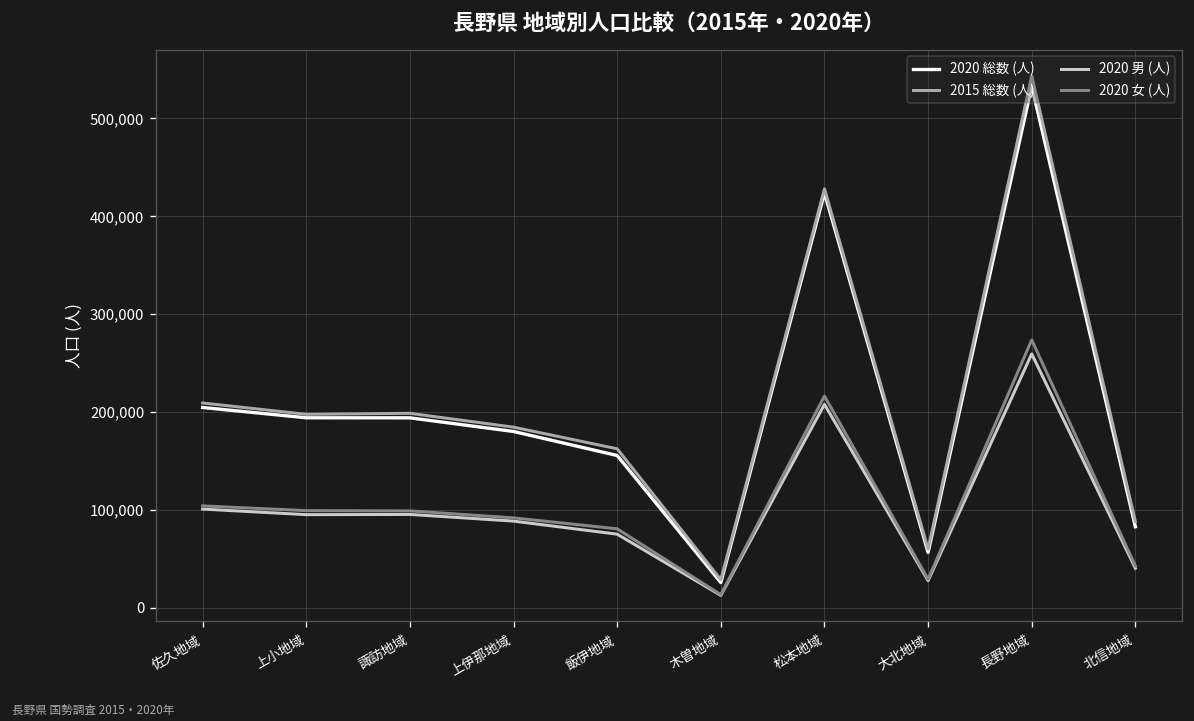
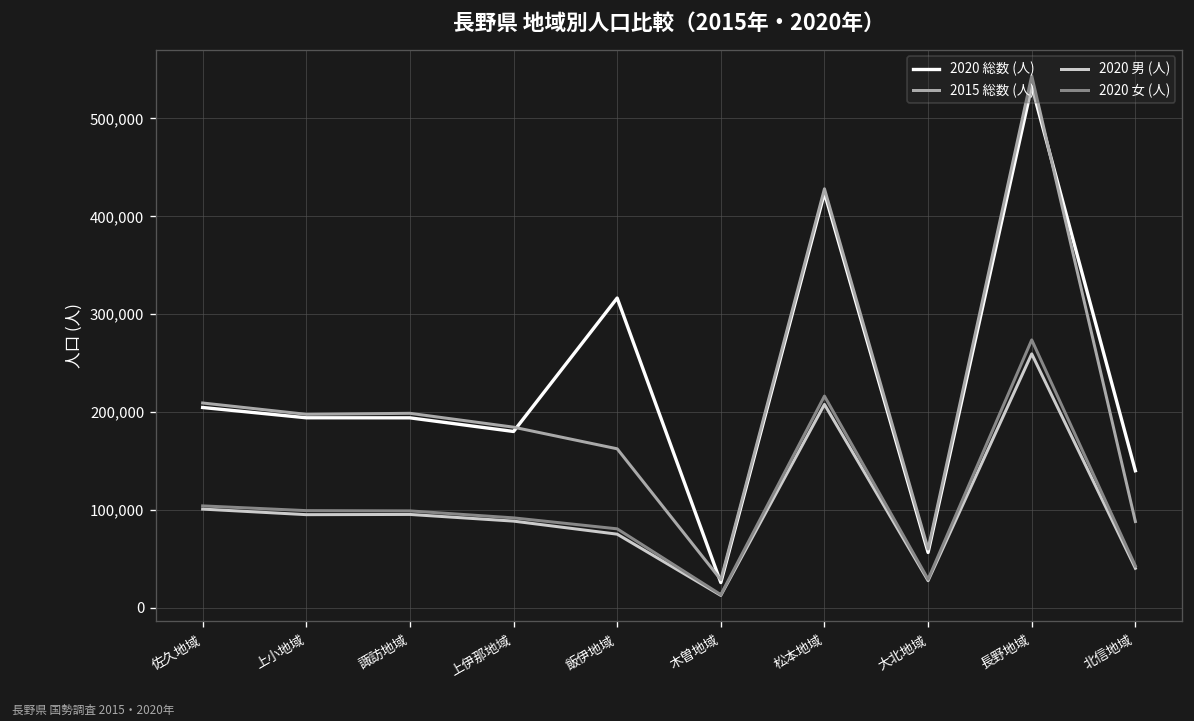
2020 総数 (人), 飯伊地域: 160,000 -> 320,000
2020 総数 (人), 北信地域: 80,000 -> 140,000
